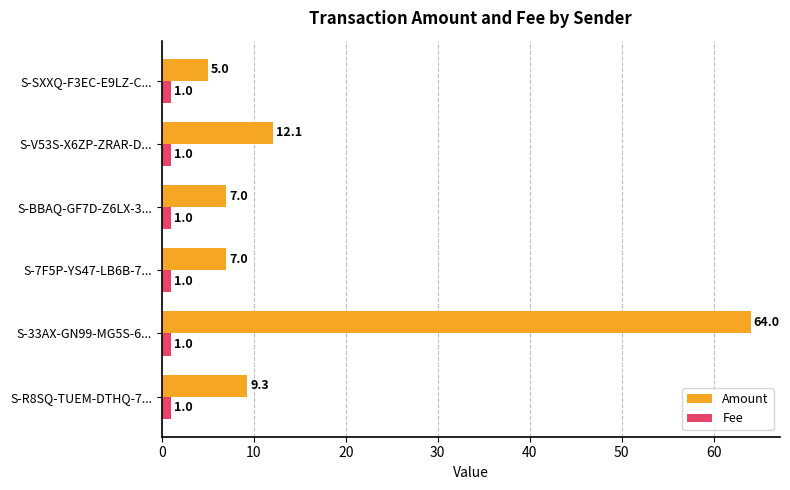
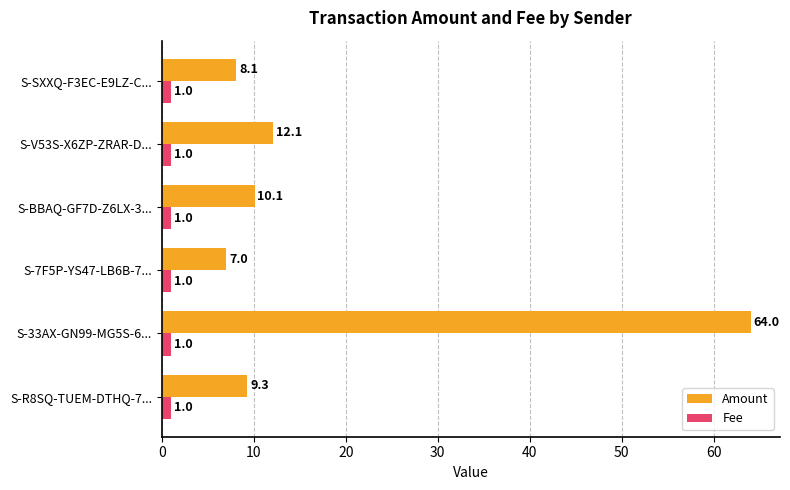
Amount, S-SXXQ-F3EC-E9LZ-C...: 5.0 -> 8.1
Amount, S-BBAQ-GF7D-Z6LX-3...: 7.0 -> 10.1
